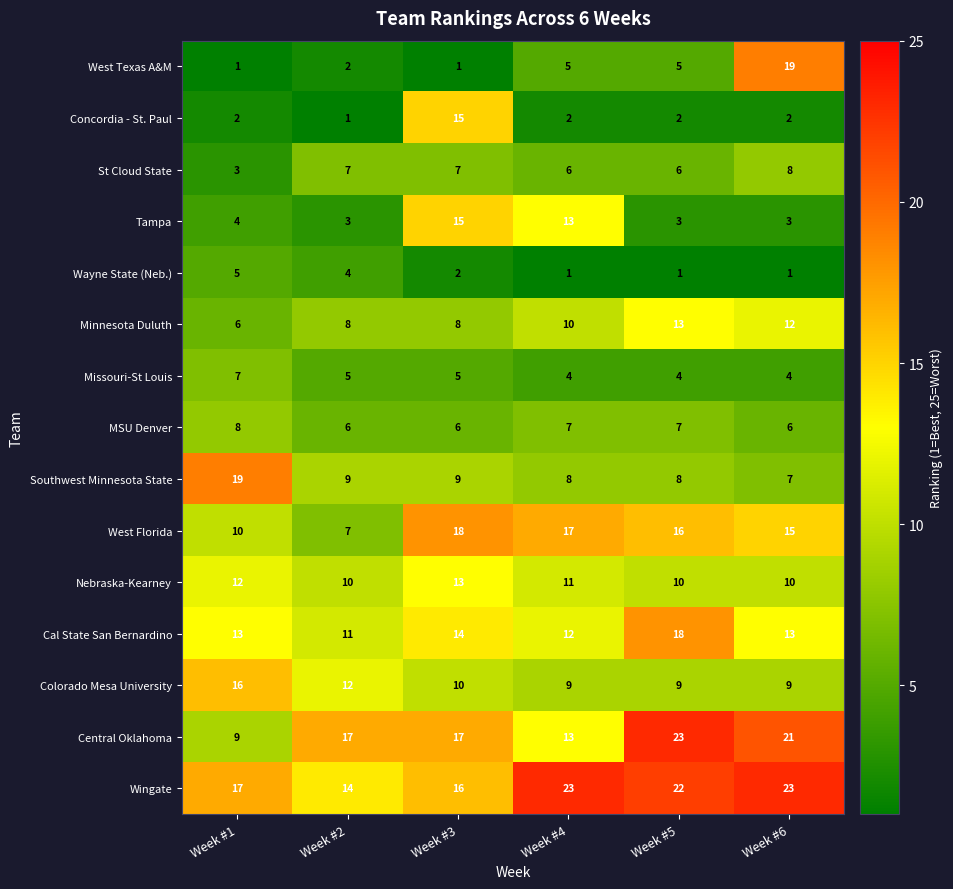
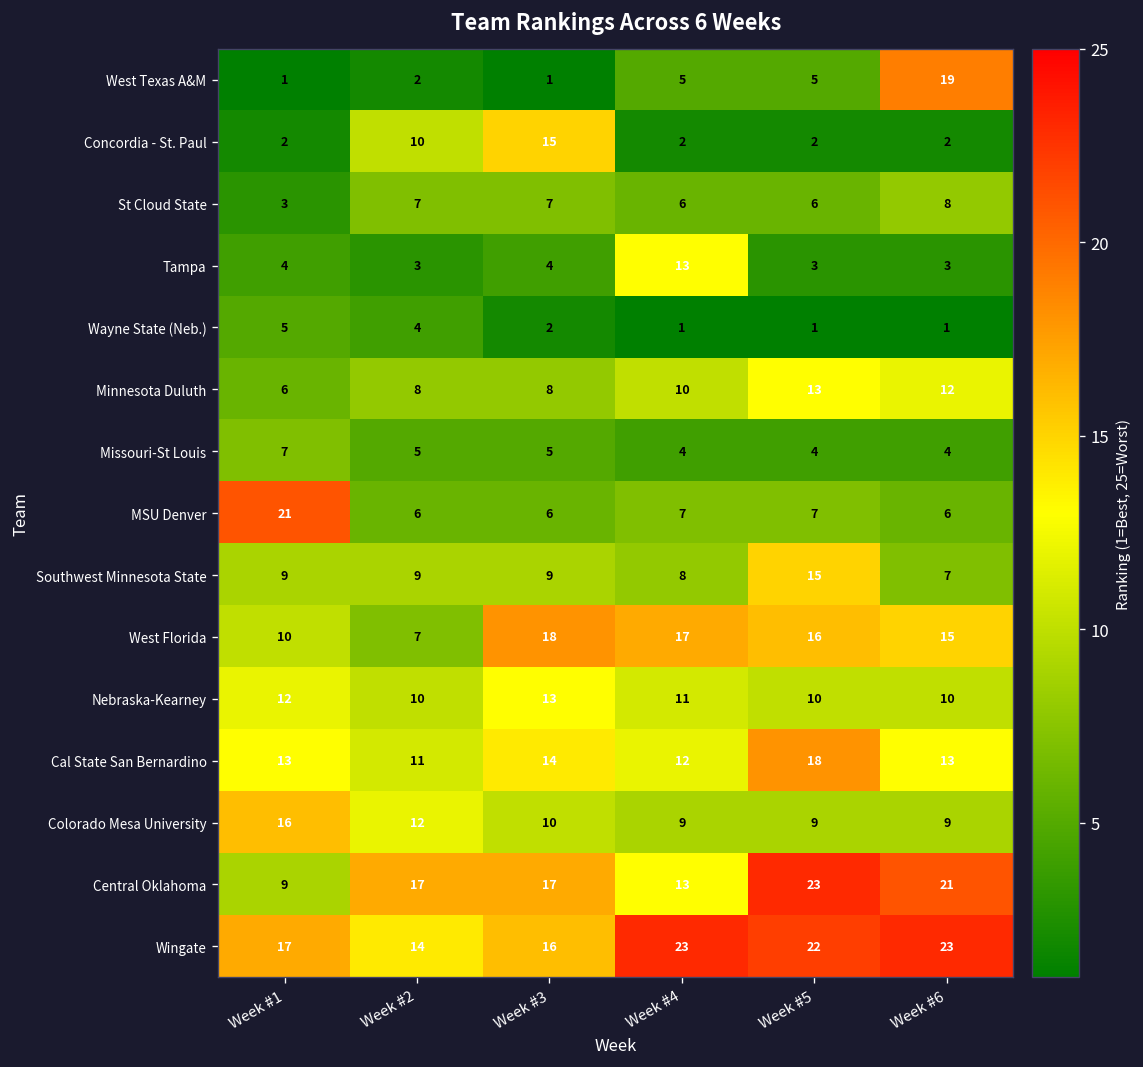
Concordia - St. Paul, Week #2: 1 -> 10
Tampa, Week #3: 15 -> 4
MSU Denver, Week #1: 8 -> 21
Southwest Minnesota State, Week #1: 19 -> 9
Southwest Minnesota State, Week #5: 8 -> 15
